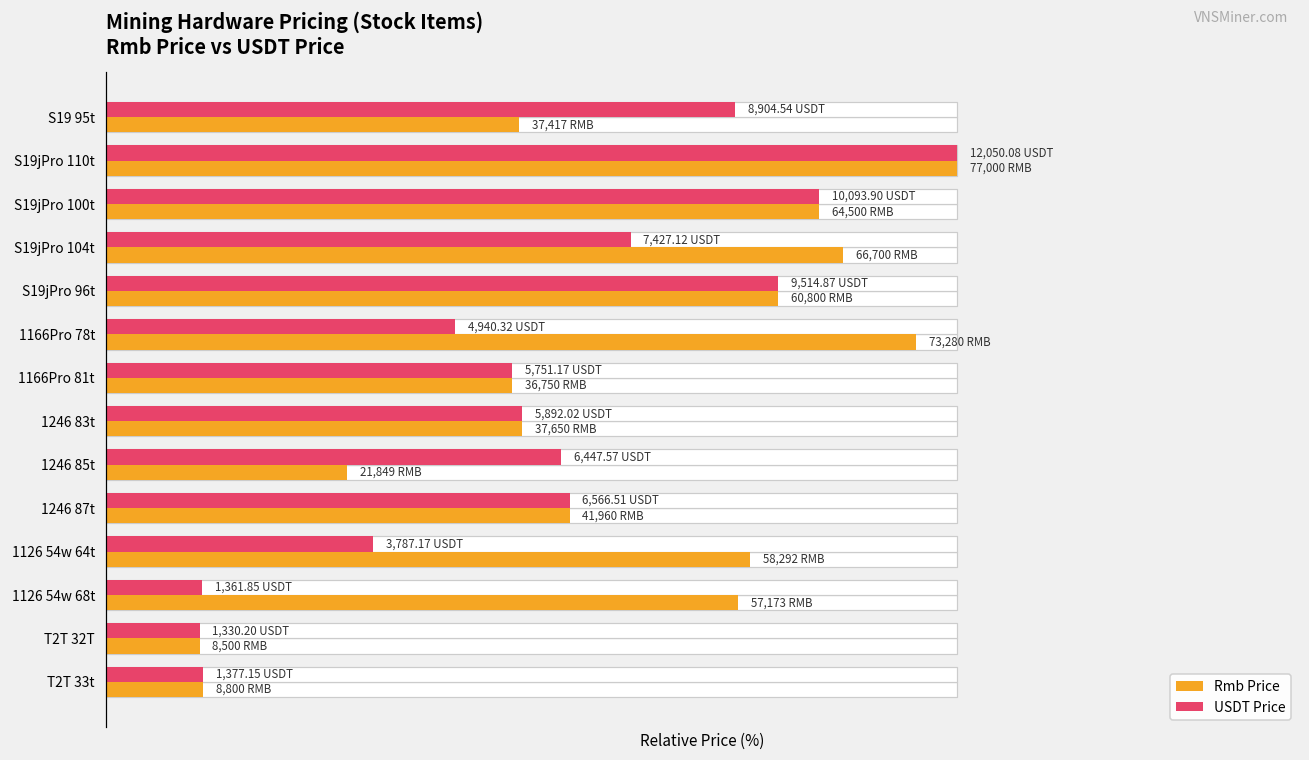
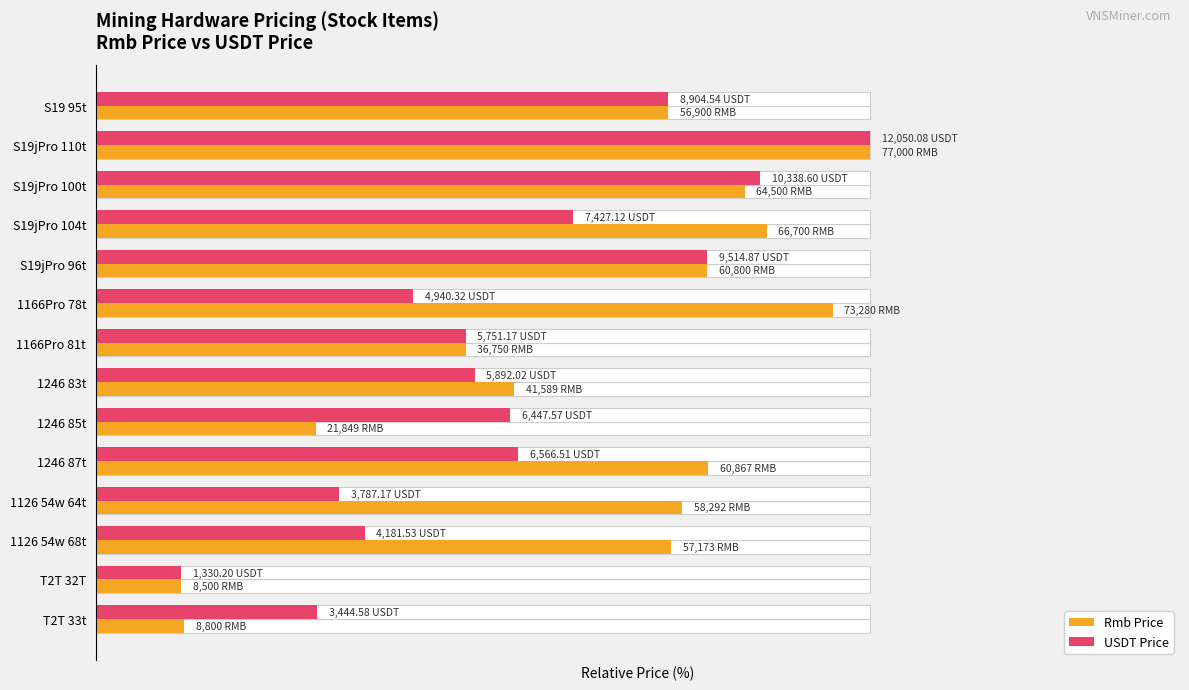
Rmb Price, S19 95t: 37,417 -> 56,900
USDT Price, S19jPro 100t: 10,093.90 -> 10,338.60
Rmb Price, 1246 83t: 37,650 -> 41,589
Rmb Price, 1246 87t: 41,960 -> 60,867
USDT Price, 1126 54w 68t: 1,361.85 -> 4,181.53
USDT Price, T2T 33t: 1,377.15 -> 3,444.58
